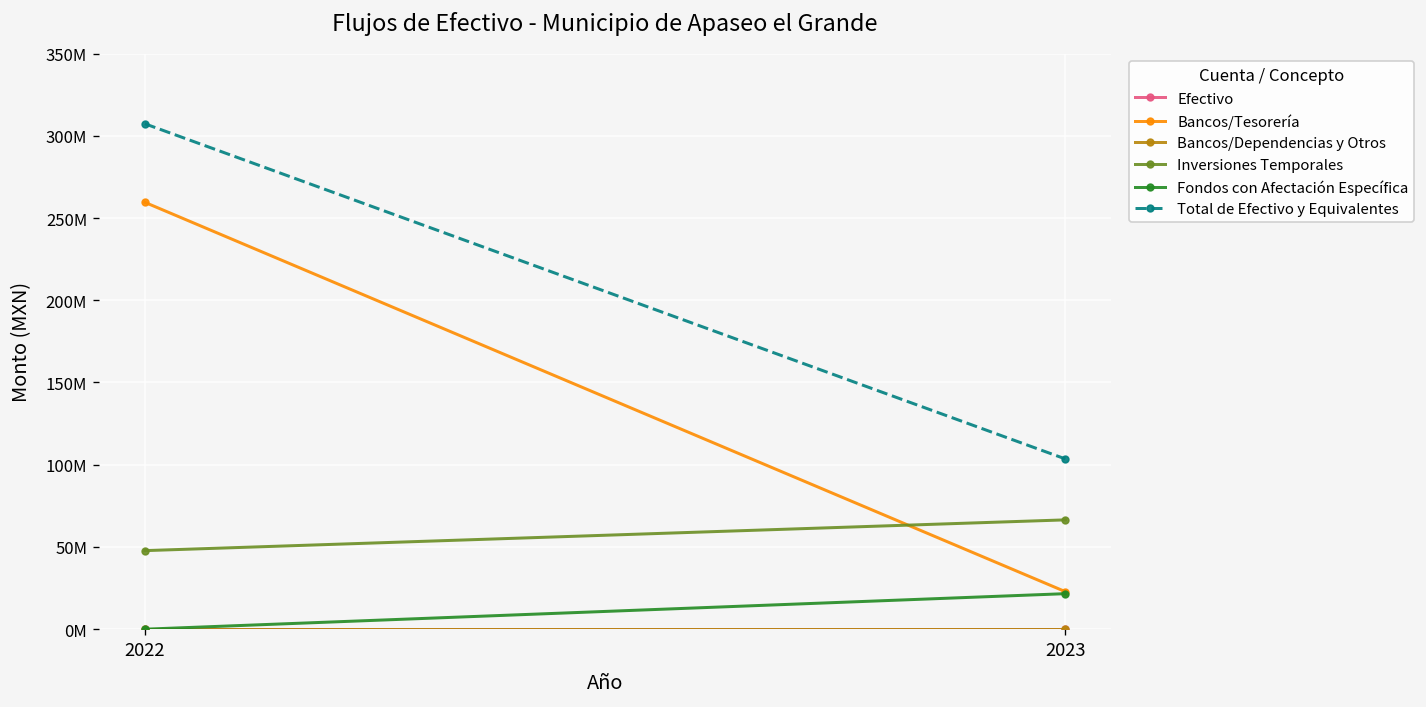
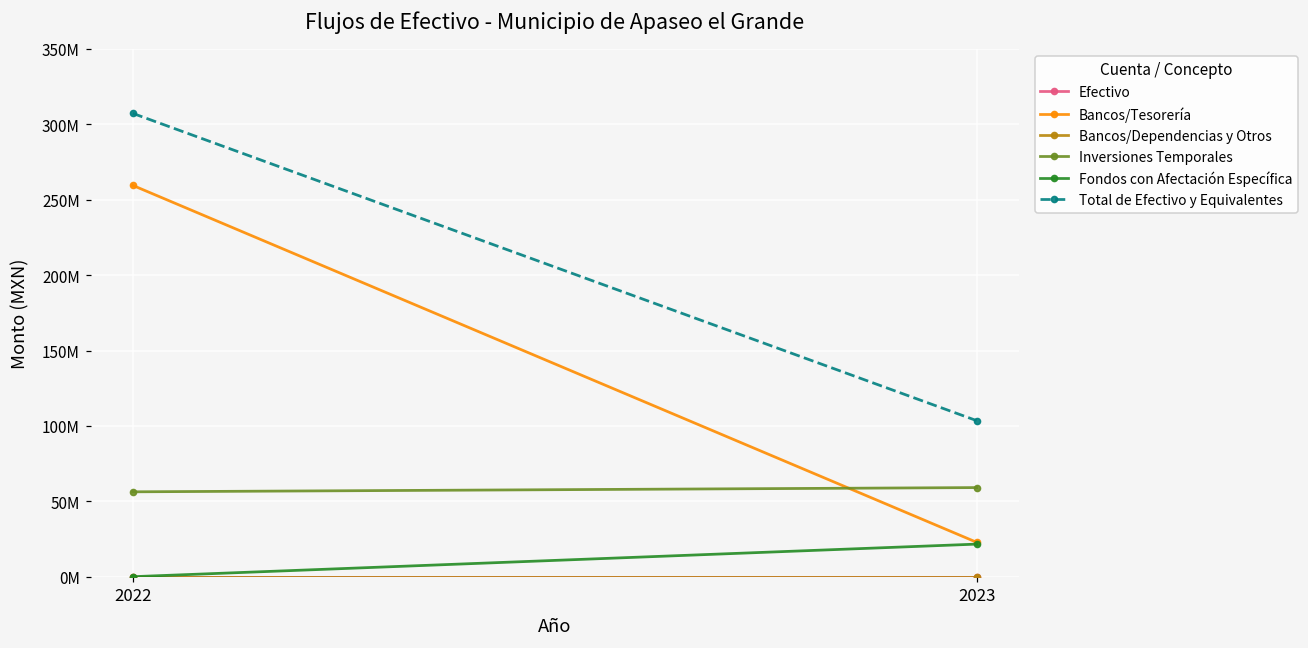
Inversiones Temporales, 2022: 48000000 -> 56000000
Inversiones Temporales, 2023: 66000000 -> 59000000
